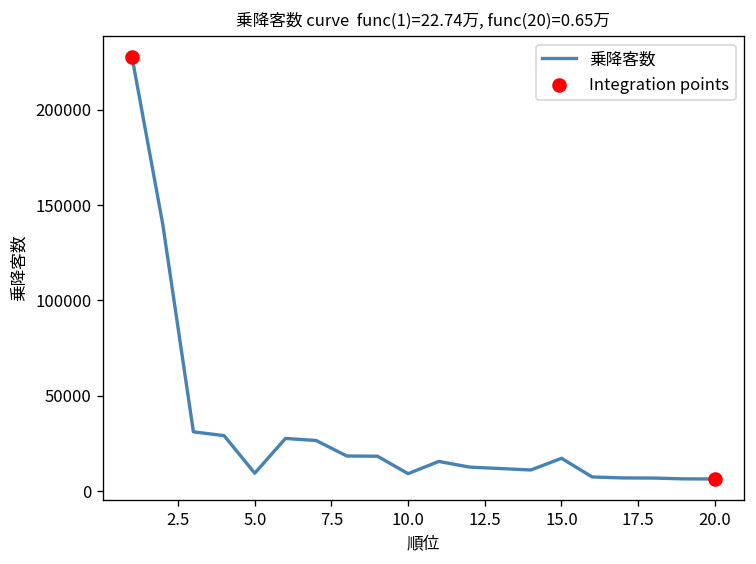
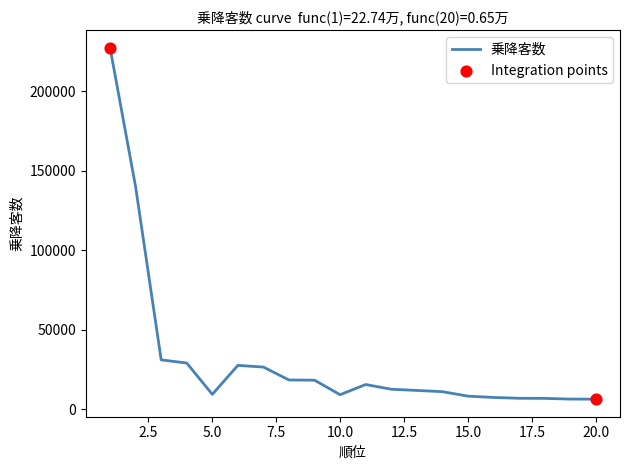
乗降客数, 15.0: 17000 -> 8000
